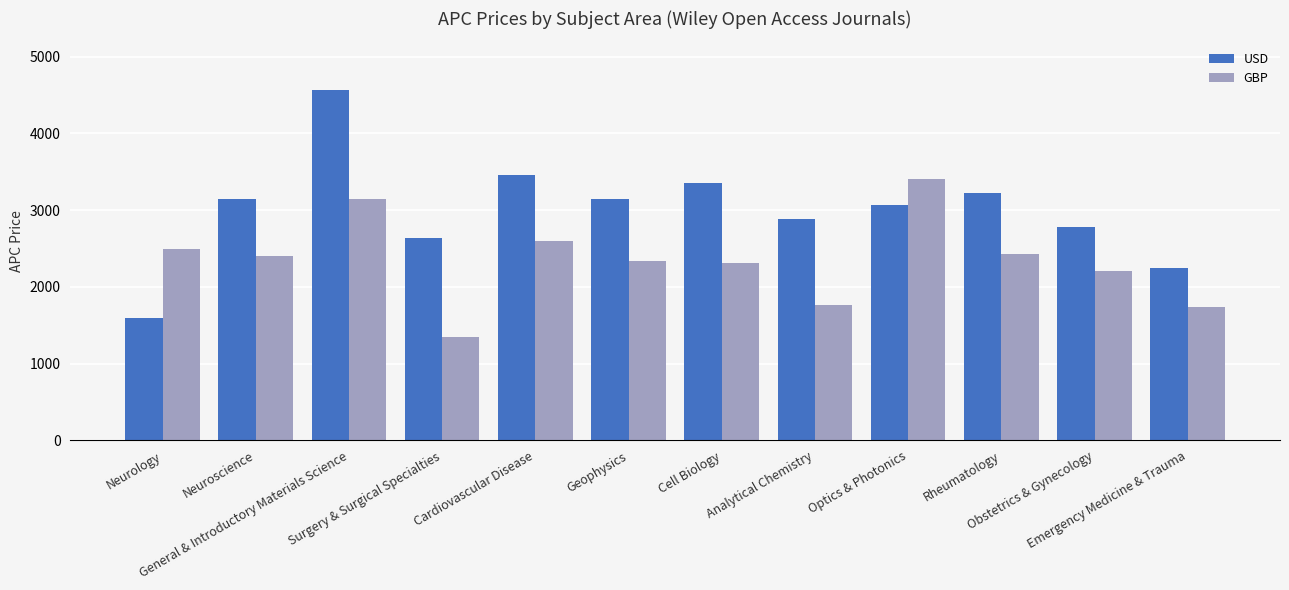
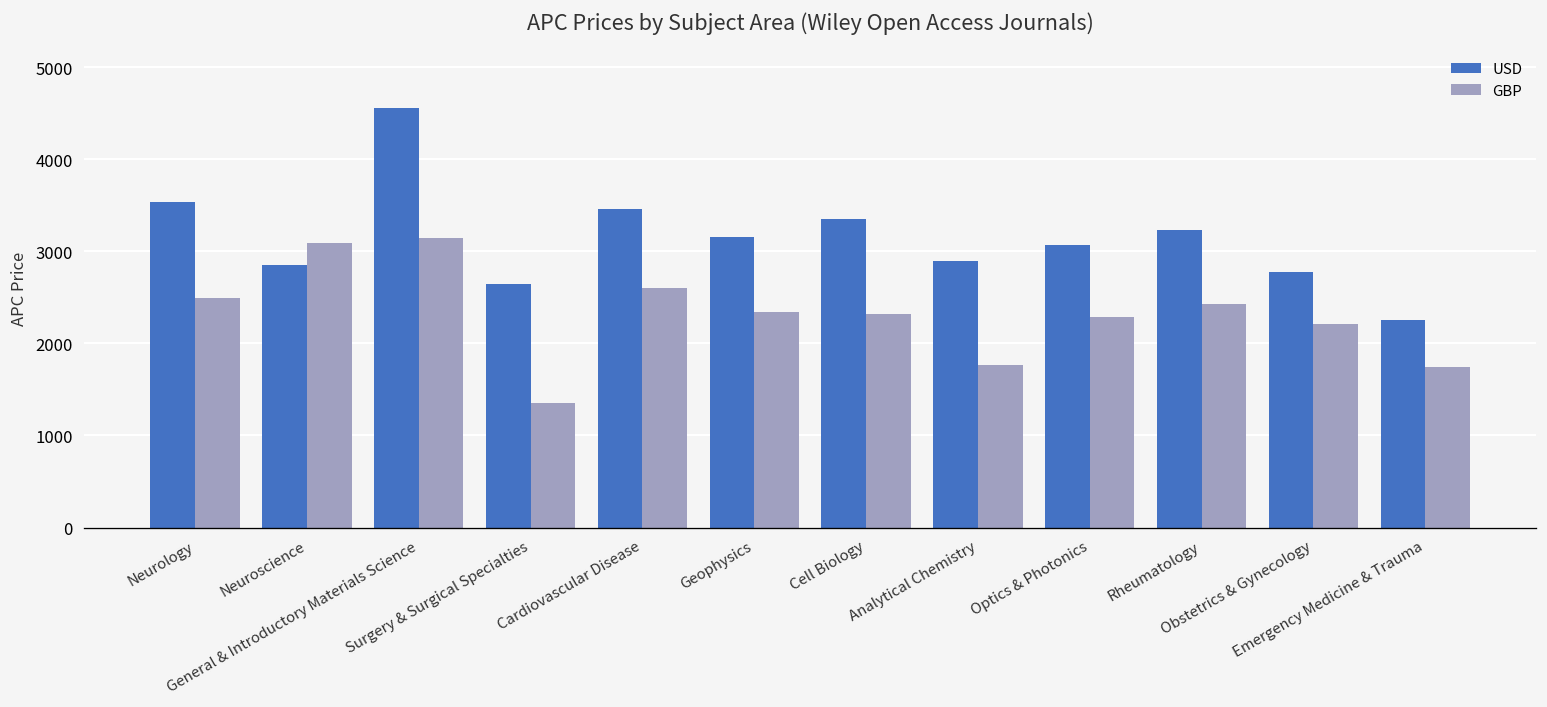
USD, Neurology: 1600 -> 3500
USD, Neuroscience: 3200 -> 2800
GBP, Neuroscience: 2400 -> 3100
GBP, Optics & Photonics: 3400 -> 2300
